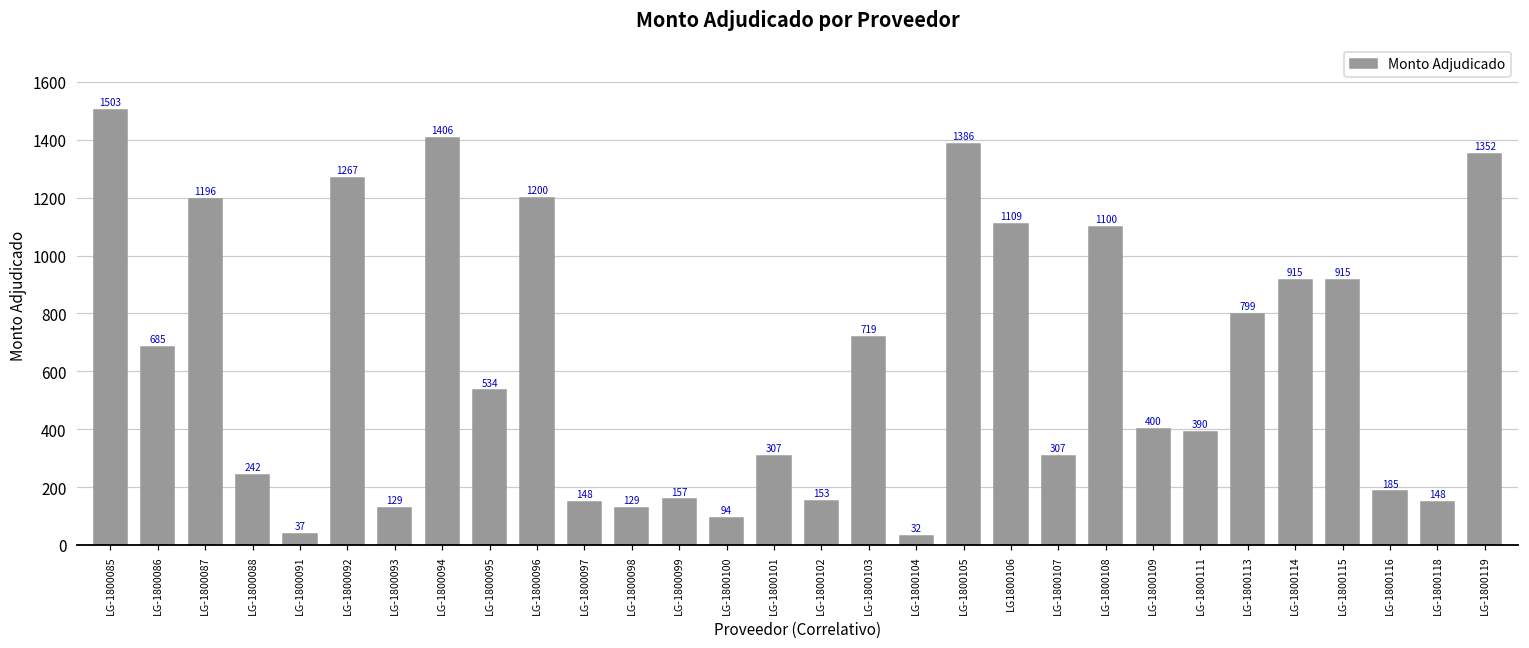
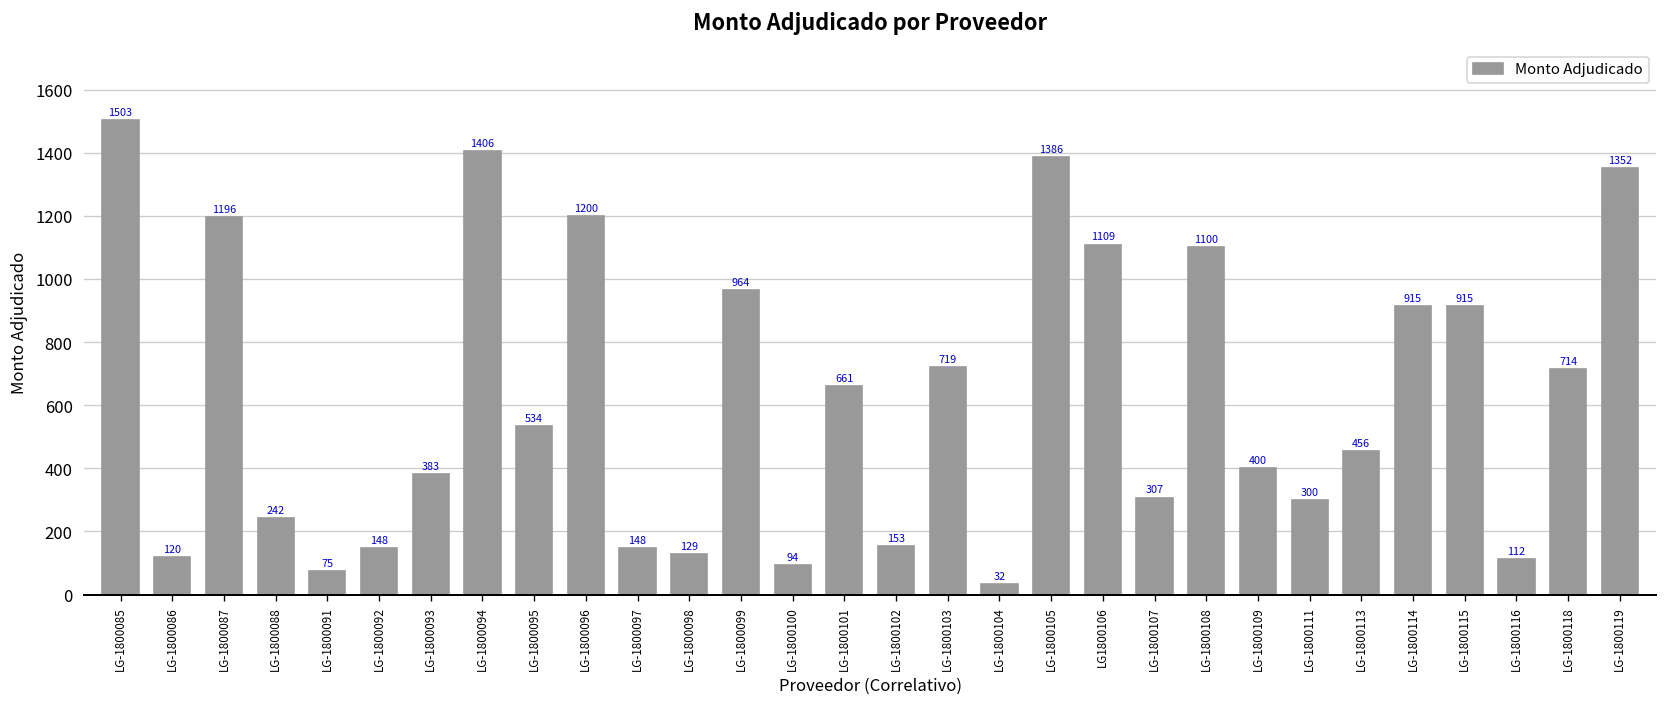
LG-1800086: 685 -> 120
LG-1800091: 37 -> 75
LG-1800092: 1267 -> 148
LG-1800093: 129 -> 383
LG-1800099: 157 -> 964
LG-1800101: 307 -> 661
LG-1800111: 390 -> 300
LG-1800113: 799 -> 456
LG-1800116: 185 -> 112
LG-1800118: 148 -> 714
